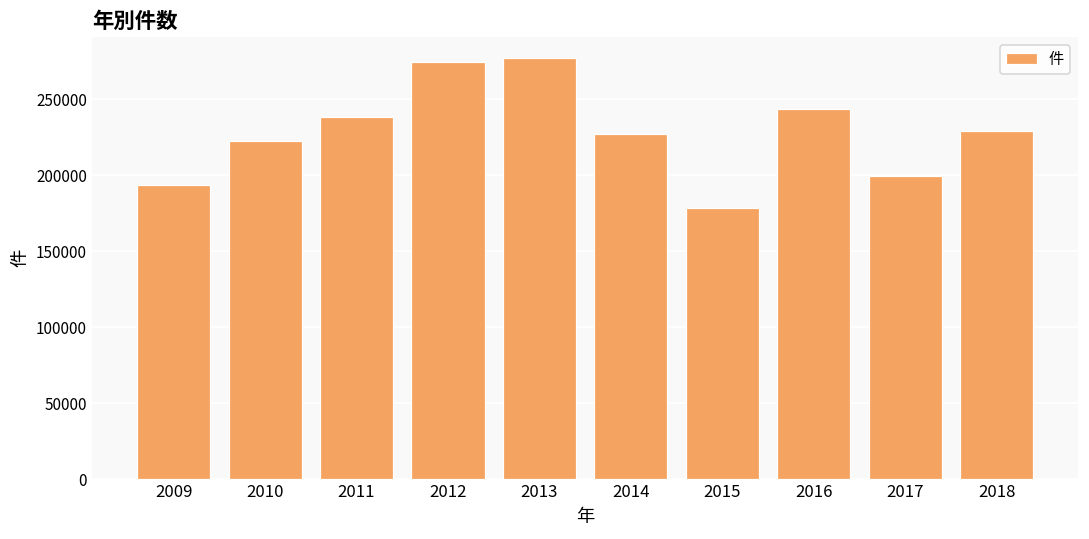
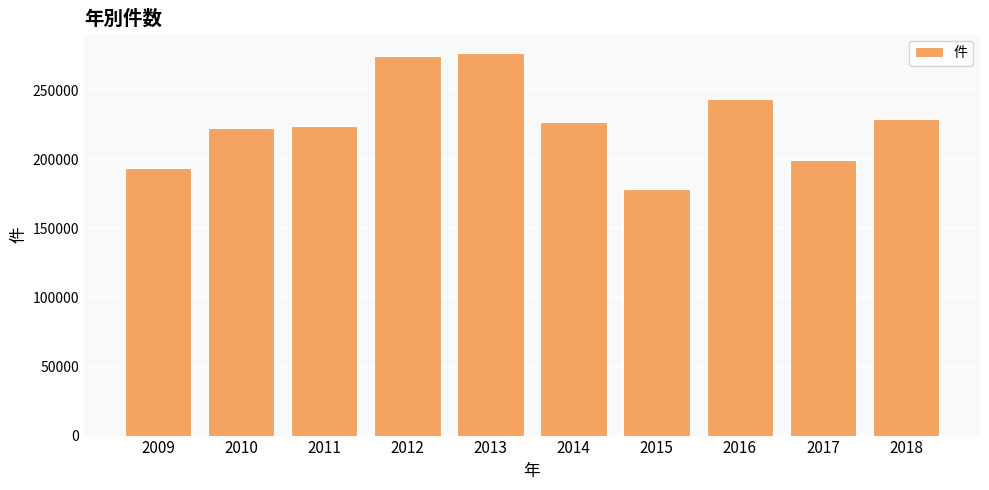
2011: 238000 -> 224000
